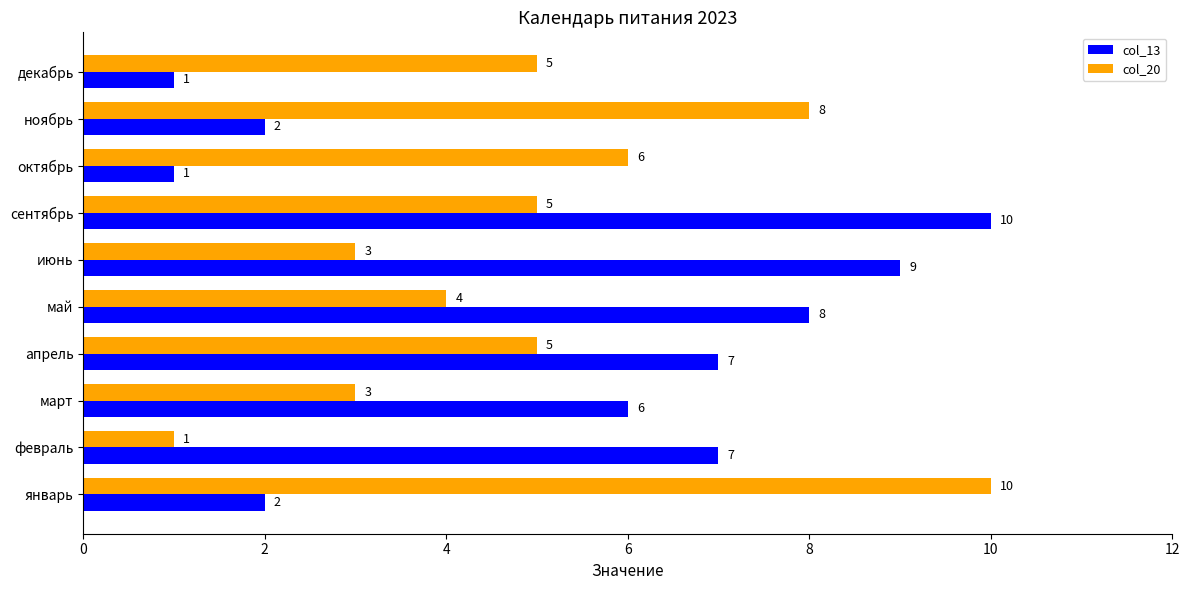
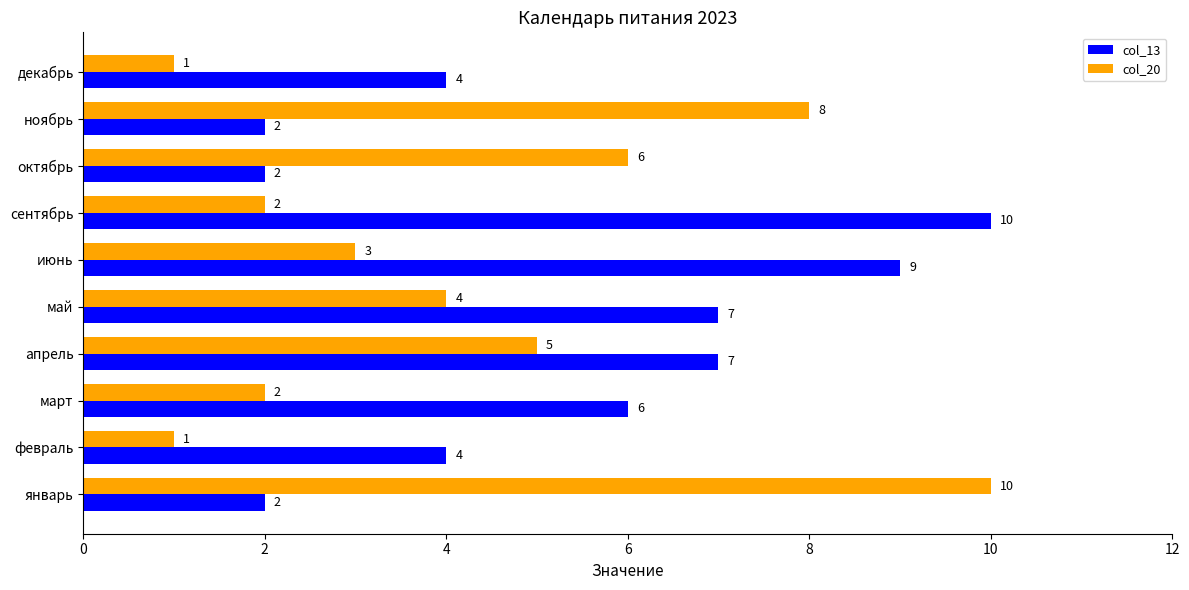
col_20, декабрь: 5 -> 1
col_13, декабрь: 1 -> 4
col_13, октябрь: 1 -> 2
col_20, сентябрь: 5 -> 2
col_13, май: 8 -> 7
col_20, март: 3 -> 2
col_13, февраль: 7 -> 4
